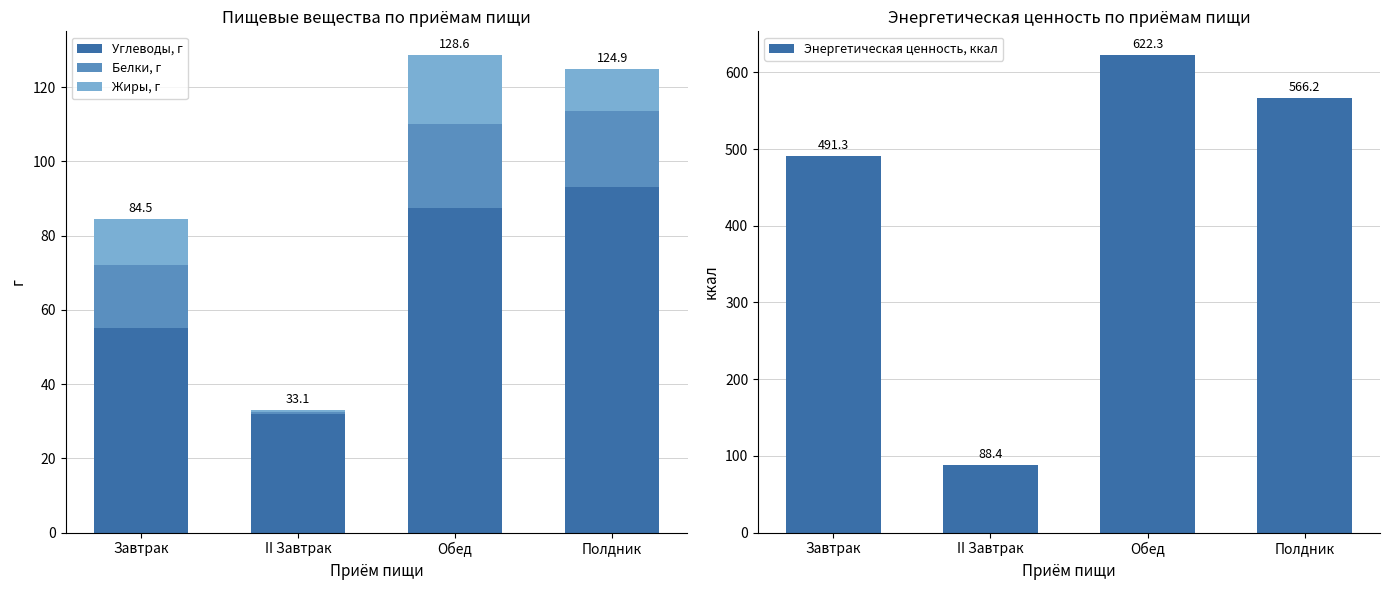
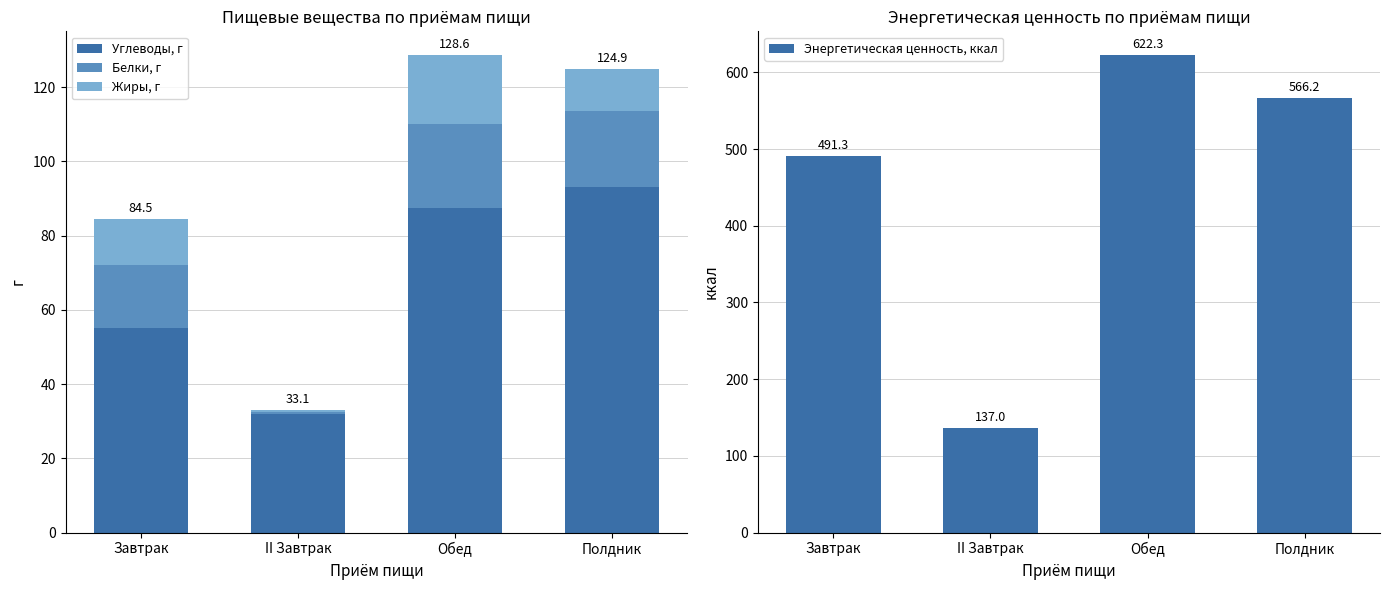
Энергетическая ценность по приёмам пищи, II Завтрак: 88.4 -> 137.0
